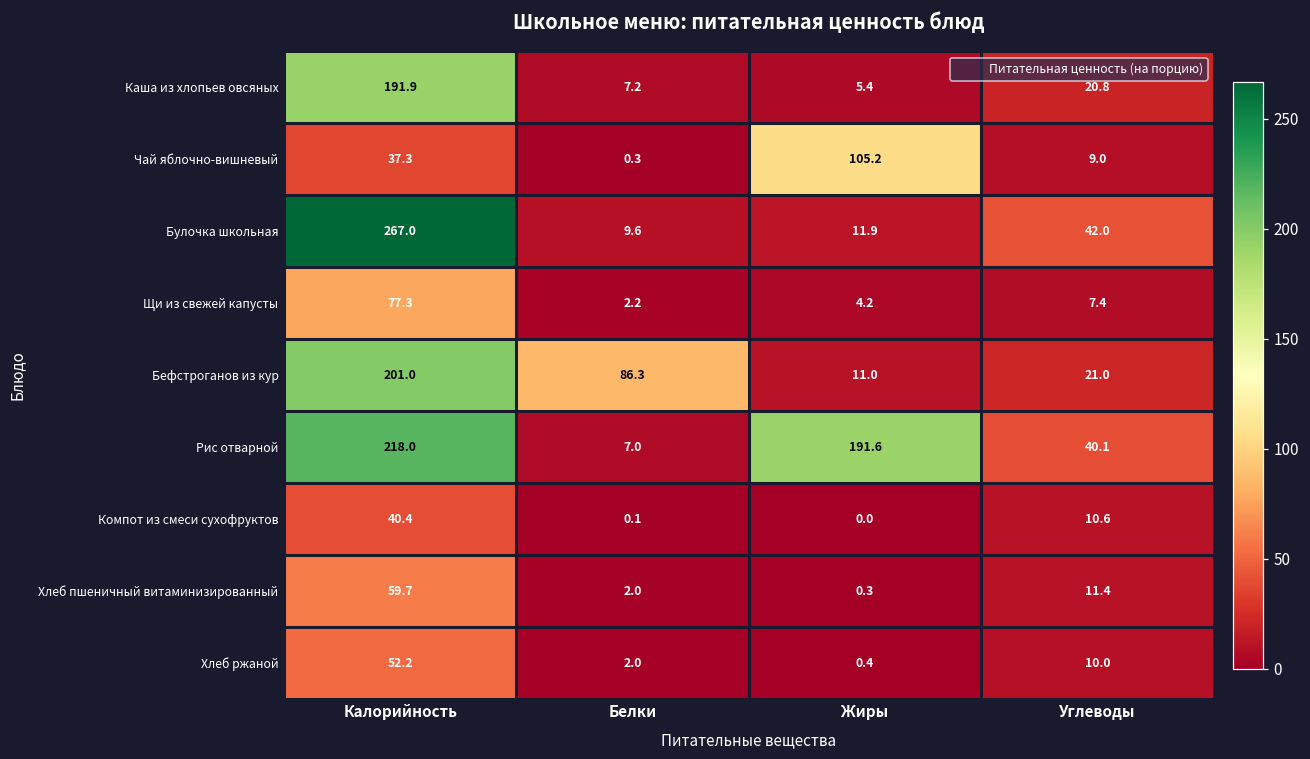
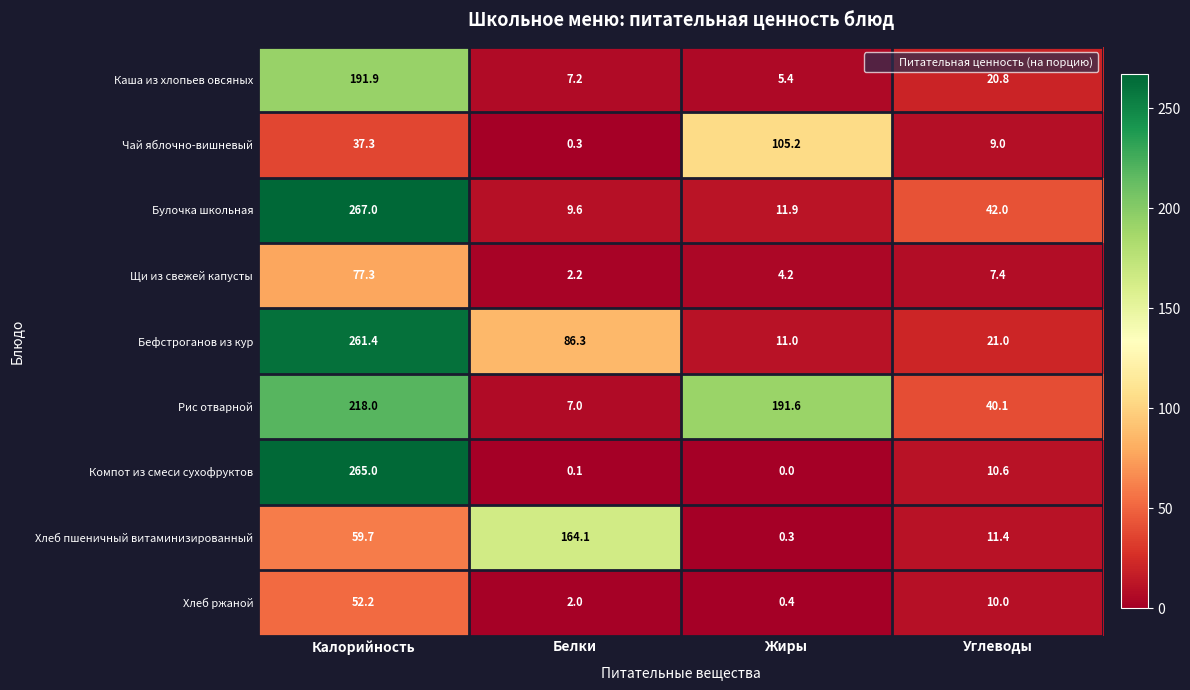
Бефстроганов из кур, Калорийность: 201.0 -> 261.4
Компот из смеси сухофруктов, Калорийность: 40.4 -> 265.0
Хлеб пшеничный витаминизированный, Белки: 2.0 -> 164.1
